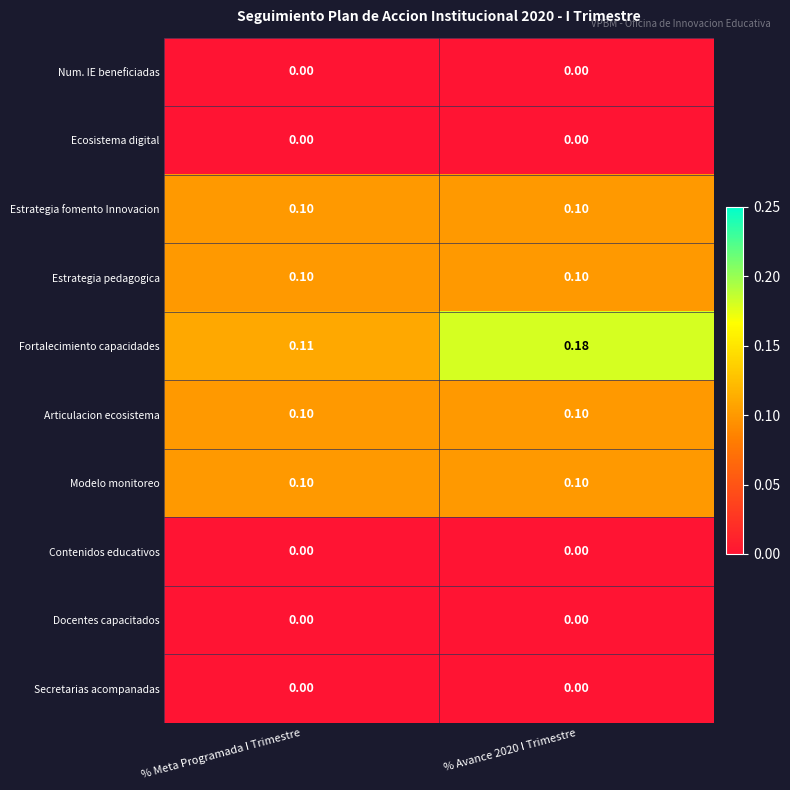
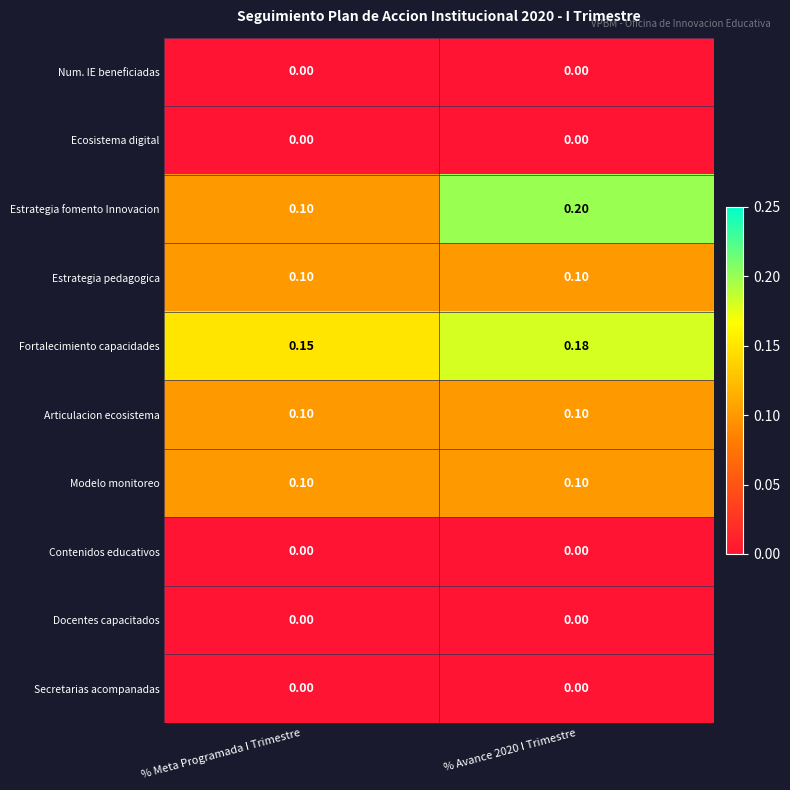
Estrategia fomento Innovacion, % Avance 2020 I Trimestre: 0.10 -> 0.20
Fortalecimiento capacidades, % Meta Programada I Trimestre: 0.11 -> 0.15
